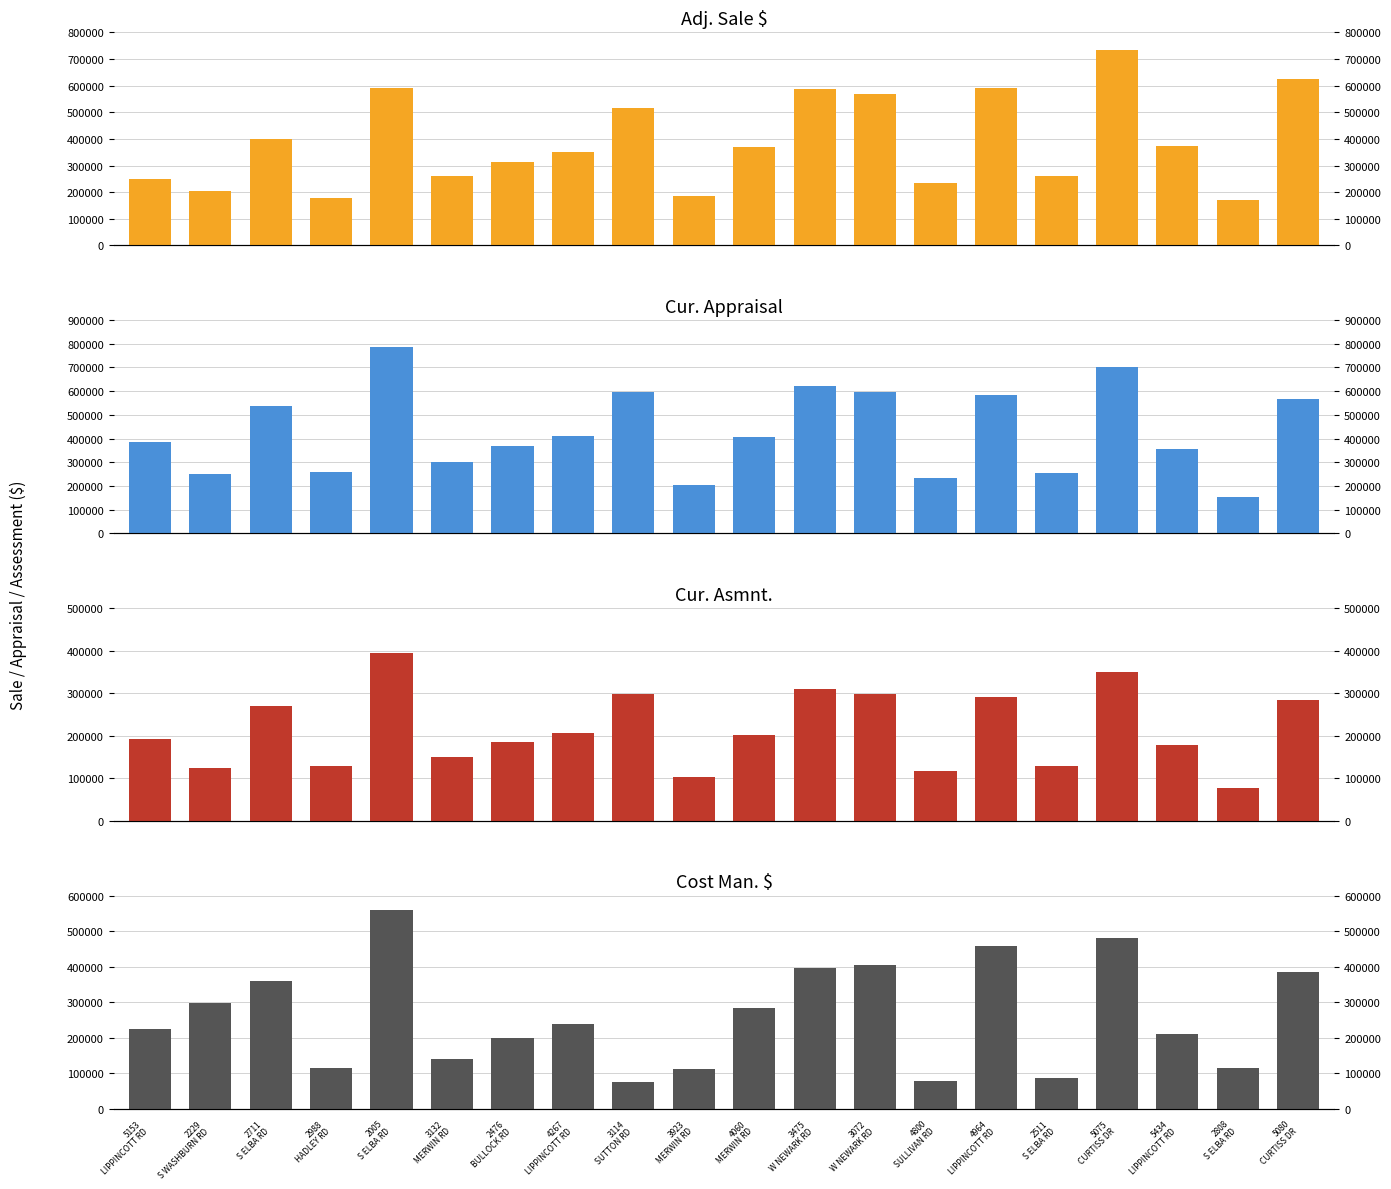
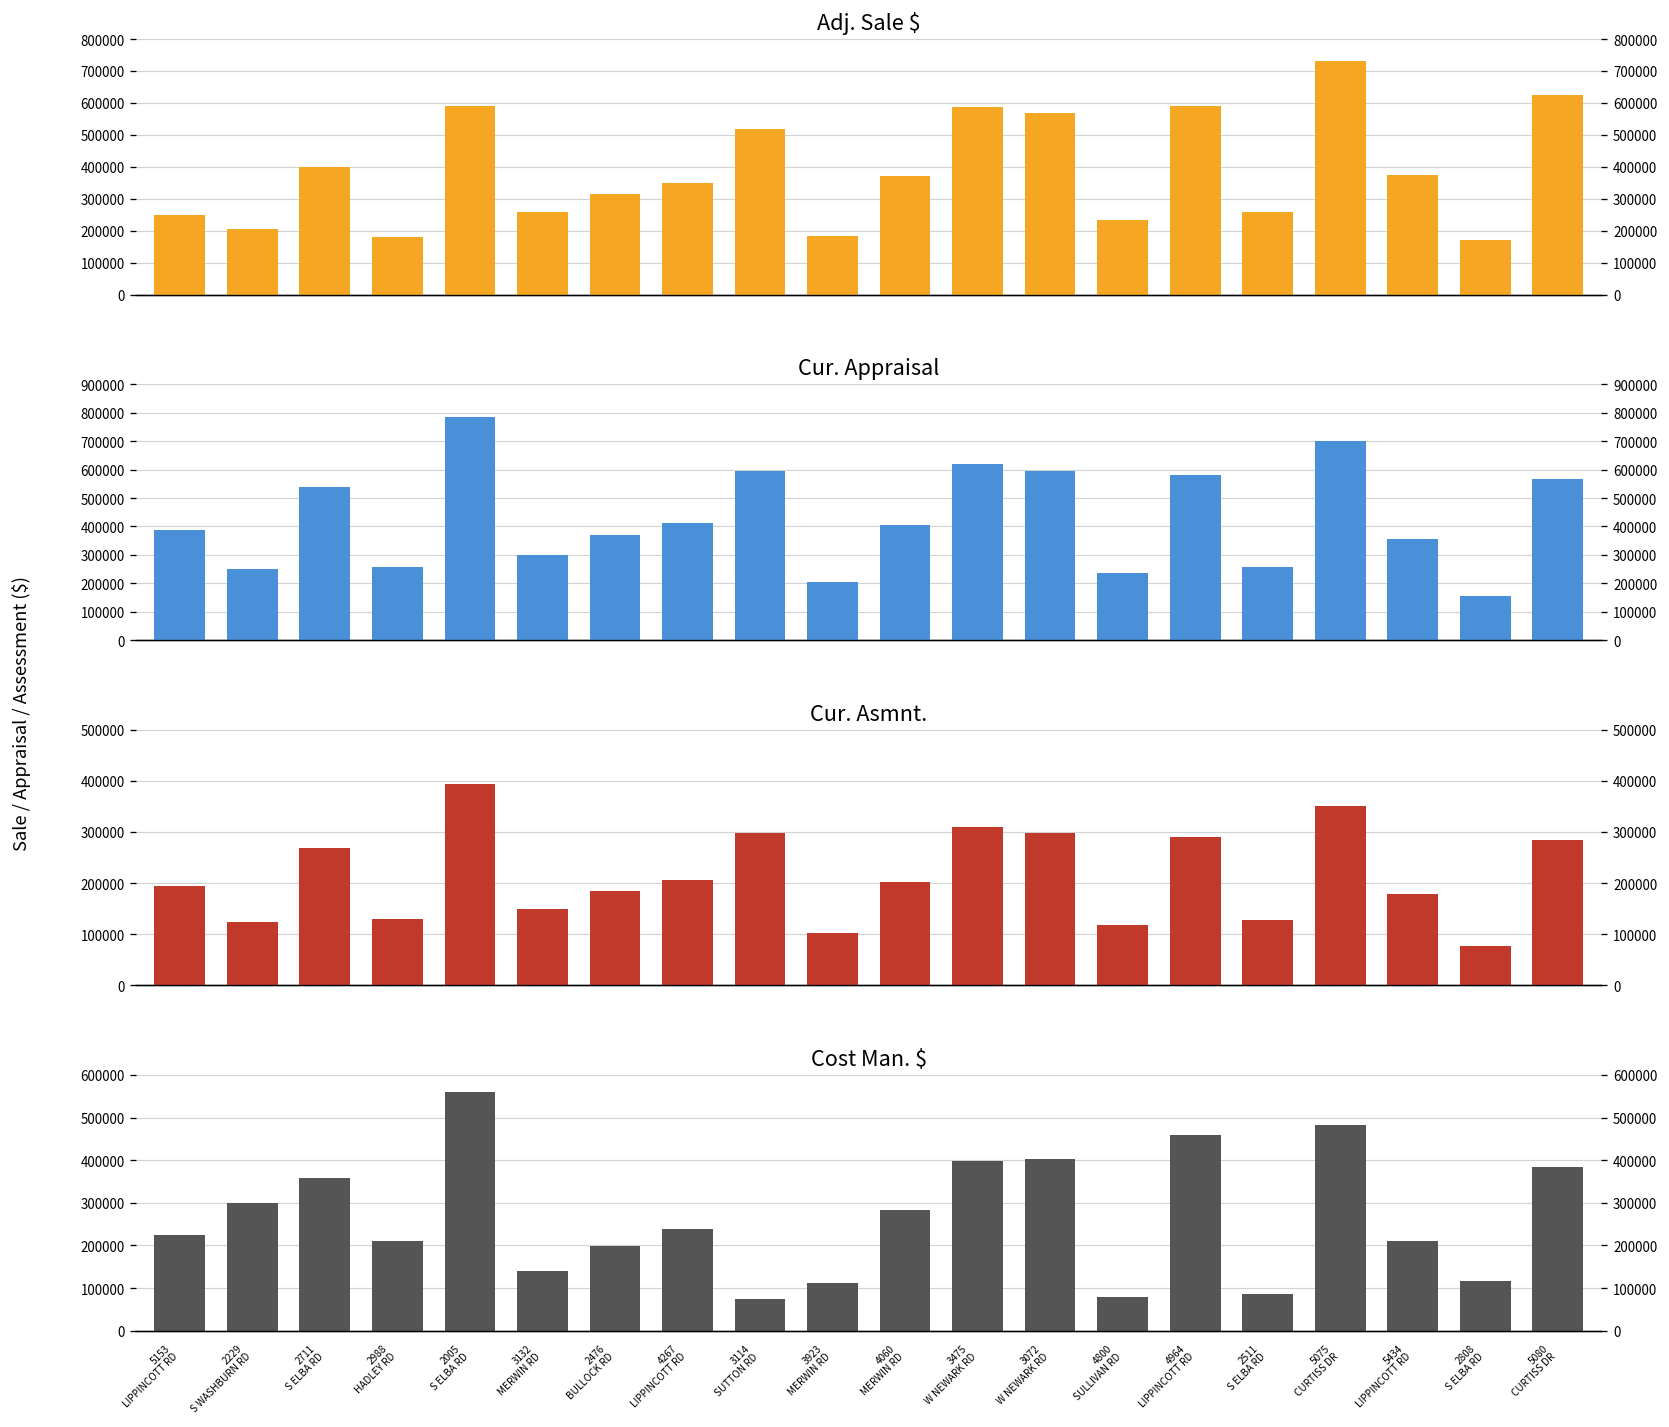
Cost Man. $, 2988 HADLEY RD: 110000 -> 210000
